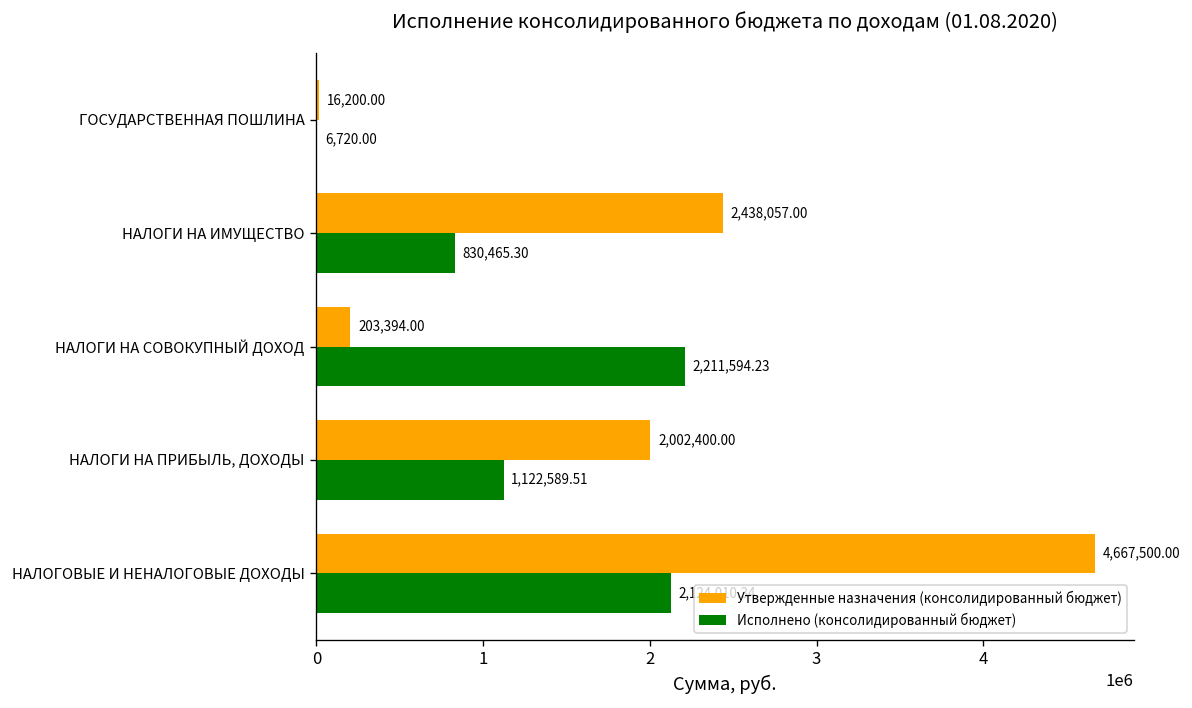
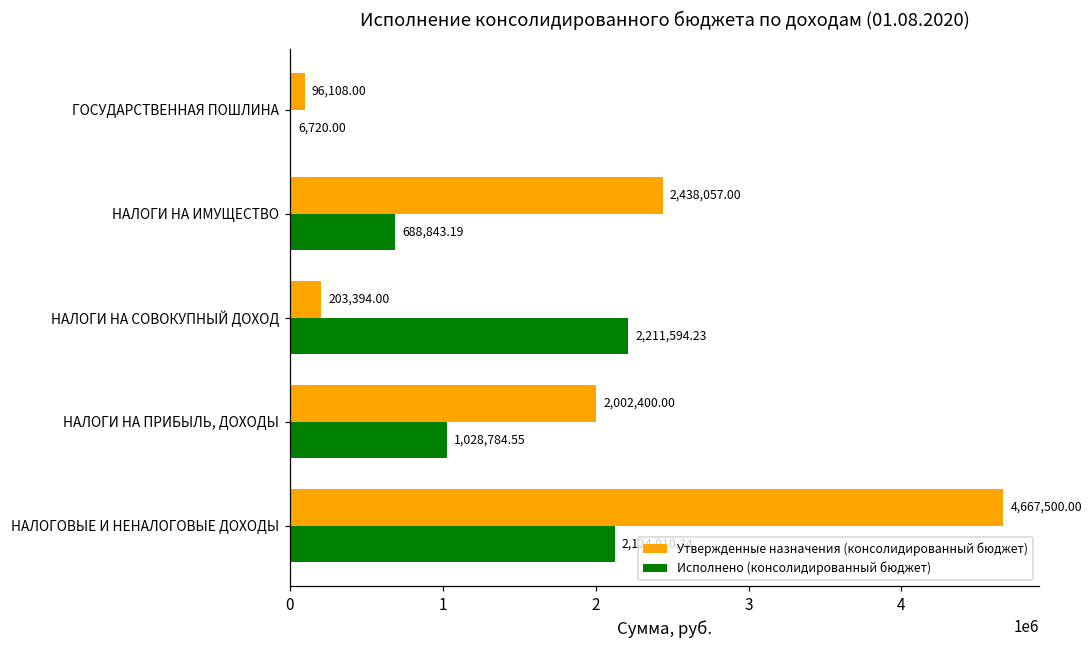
Утвержденные назначения (консолидированный бюджет), ГОСУДАРСТВЕННАЯ ПОШЛИНА: 16,200.00 -> 96,108.00
Исполнено (консолидированный бюджет), НАЛОГИ НА ИМУЩЕСТВО: 830,465.30 -> 688,843.19
Исполнено (консолидированный бюджет), НАЛОГИ НА ПРИБЫЛЬ, ДОХОДЫ: 1,122,589.51 -> 1,028,784.55
